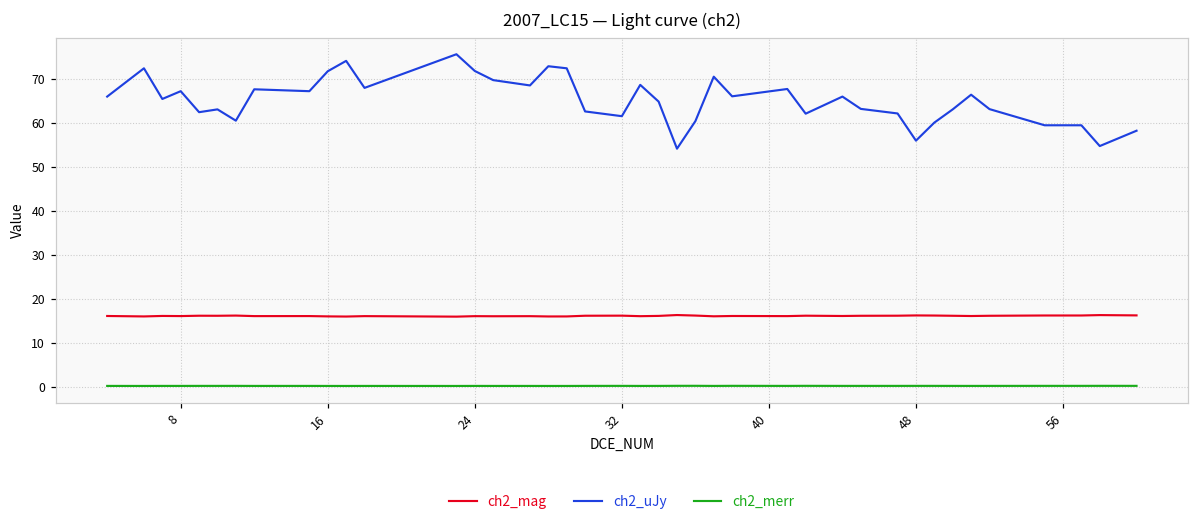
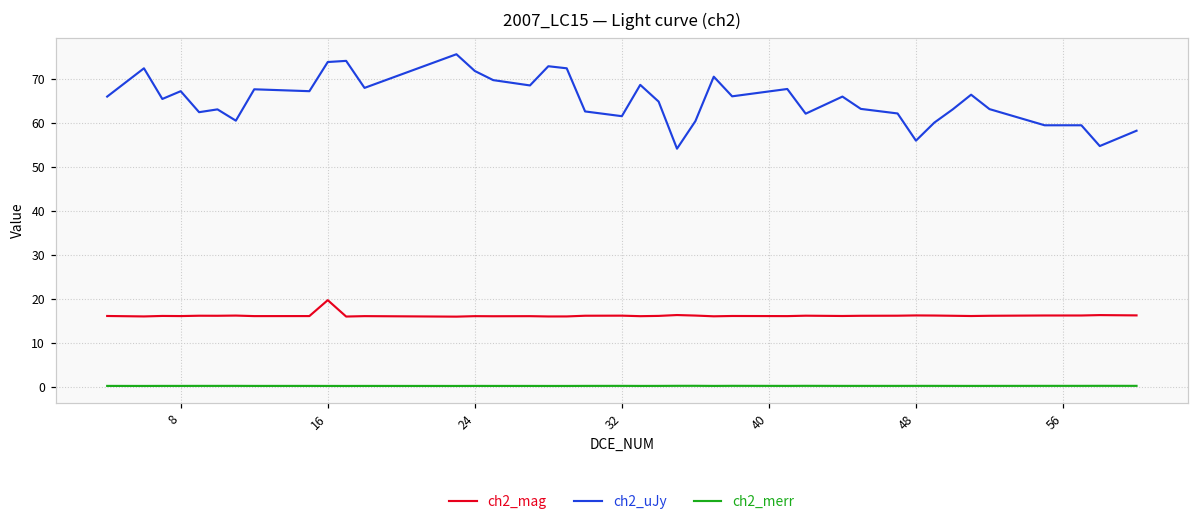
ch2_mag, 16: 16 -> 20
ch2_uJy, 16: 72 -> 74
